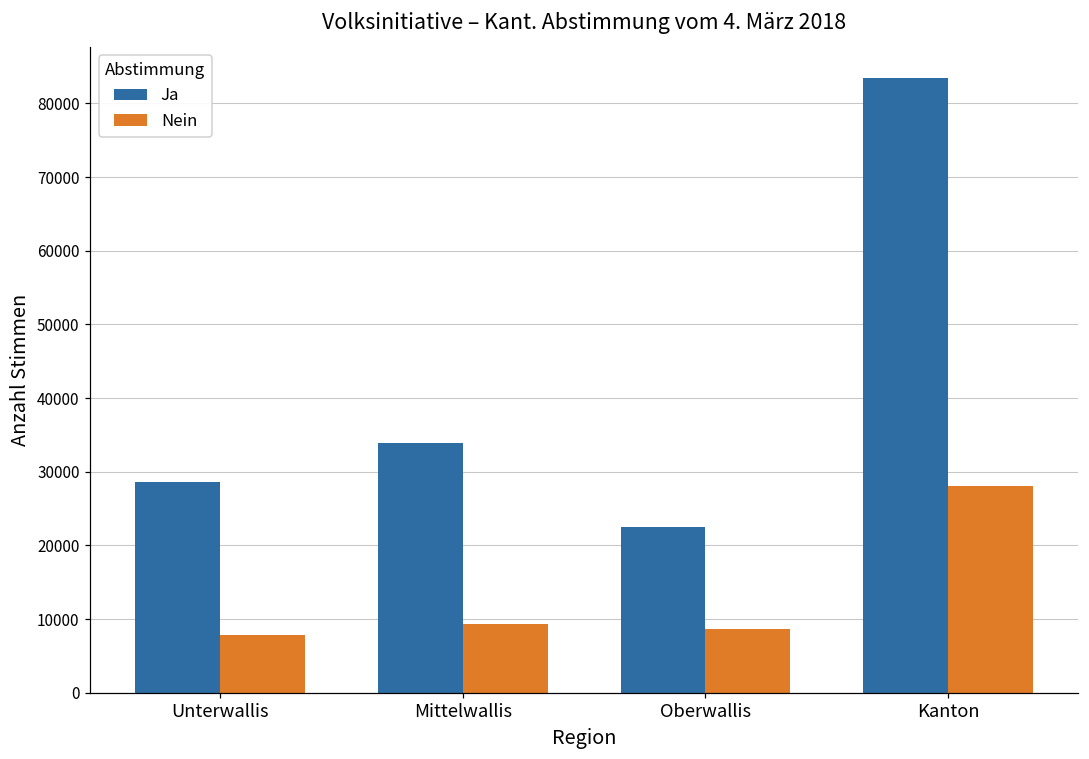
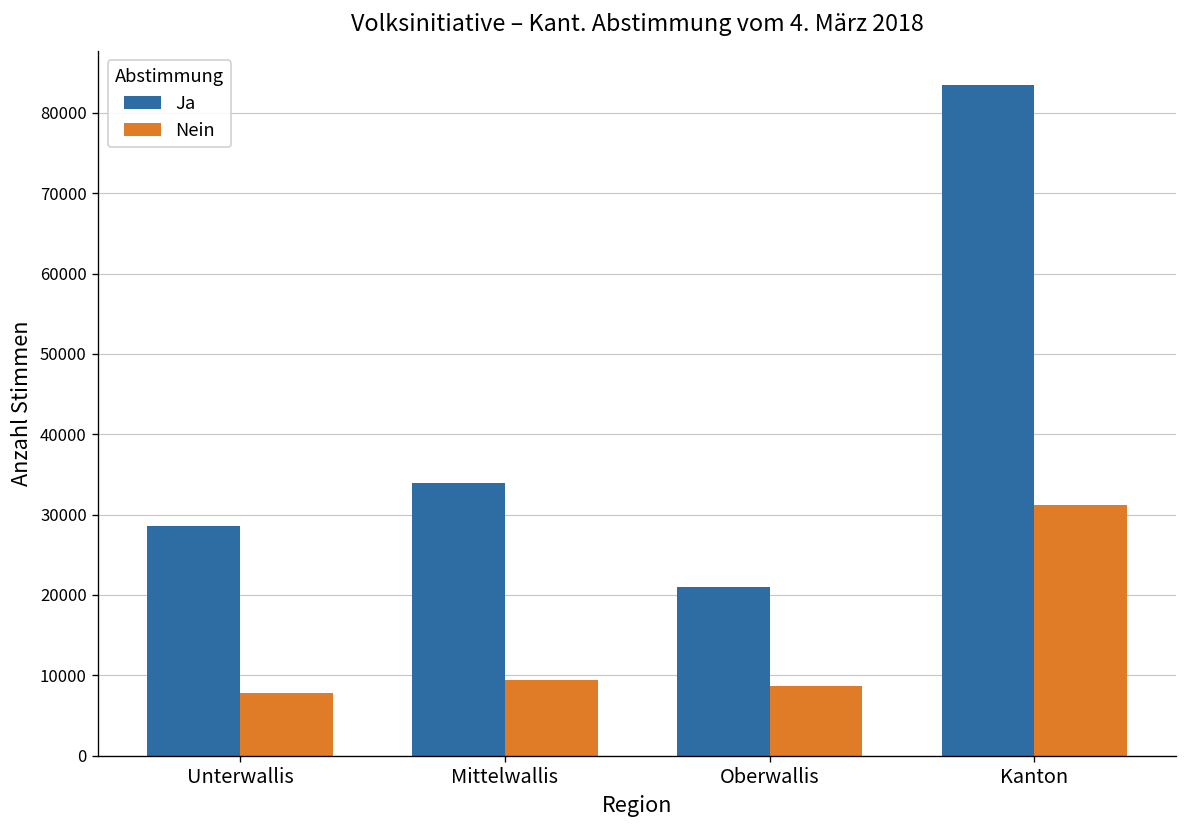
Ja, Oberwallis: 23000 -> 21000
Nein, Kanton: 28000 -> 31000
